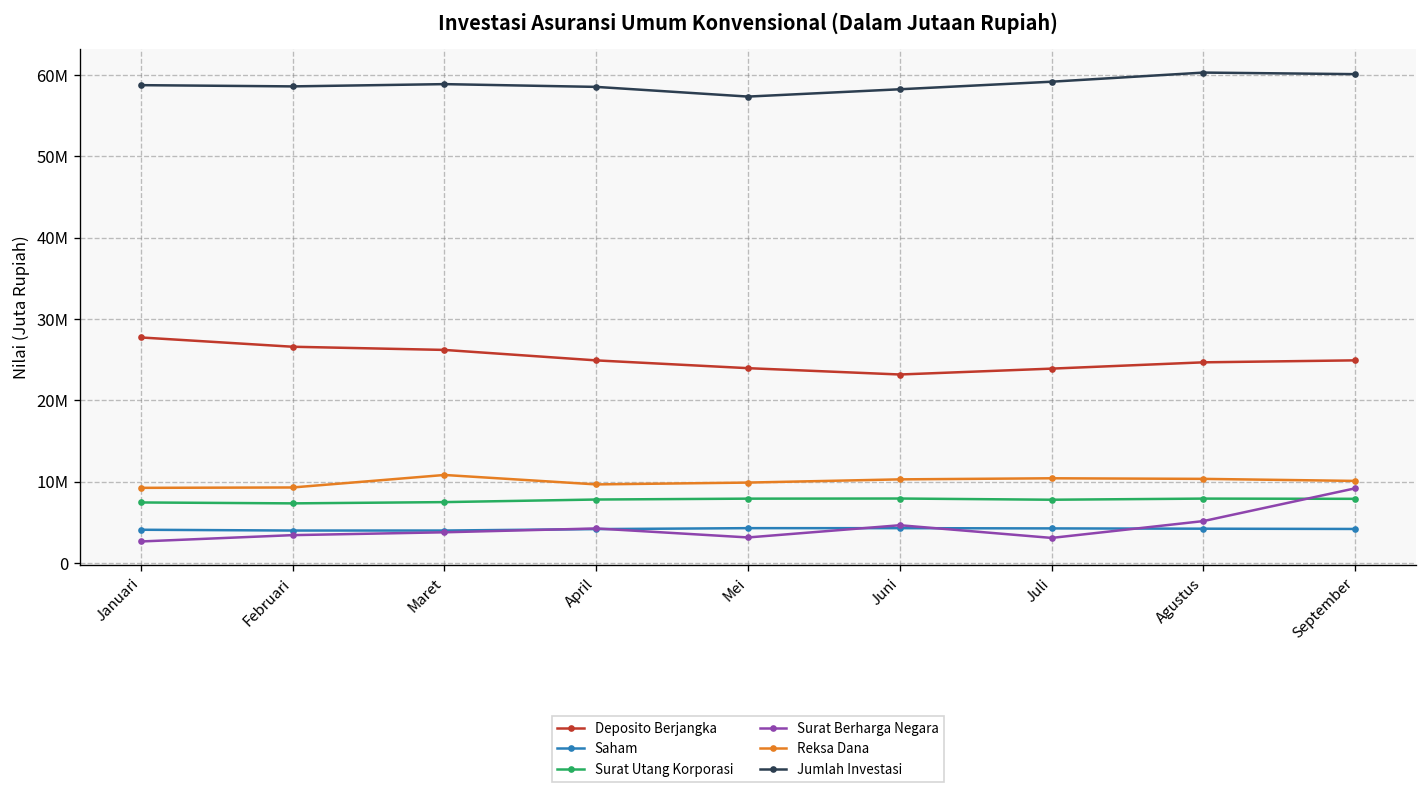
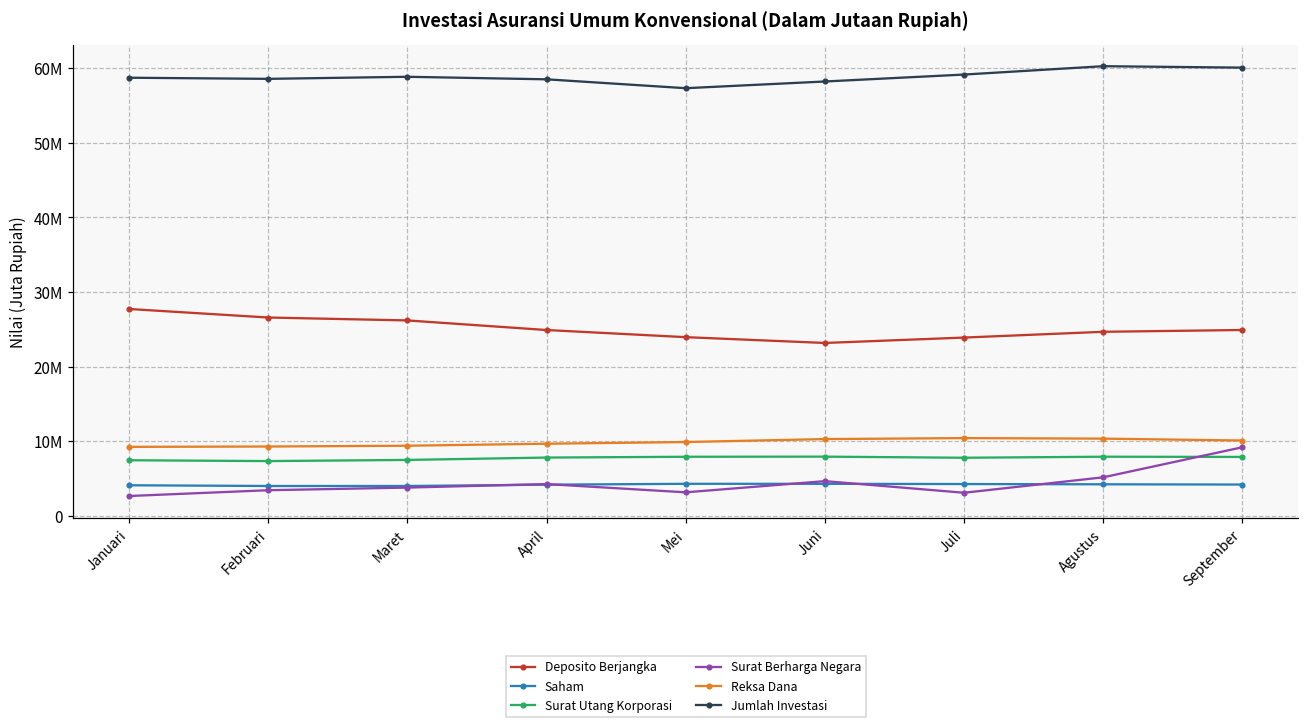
Reksa Dana, Maret: 11000000 -> 9000000
